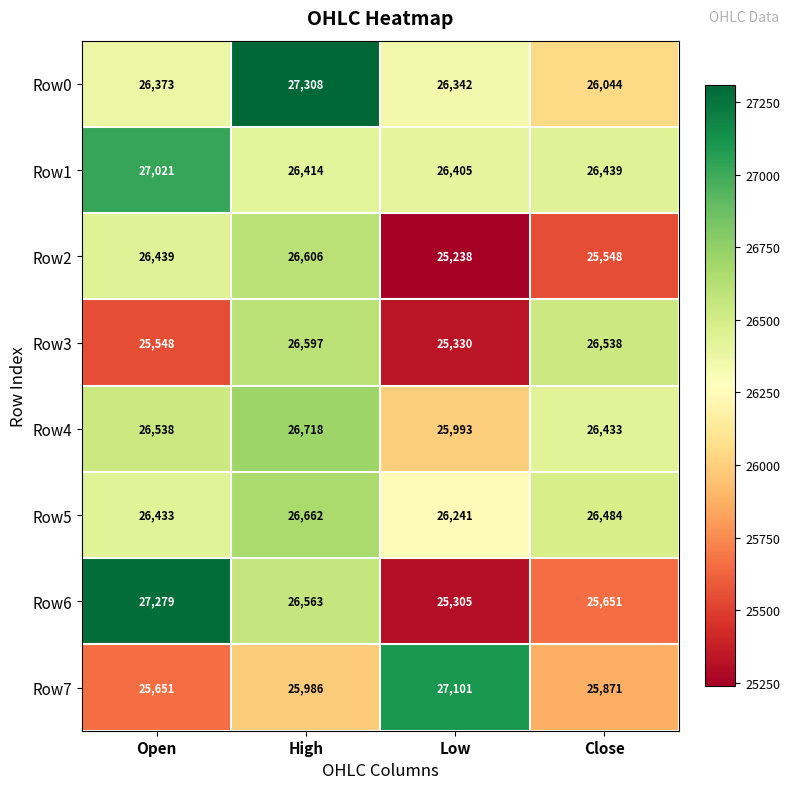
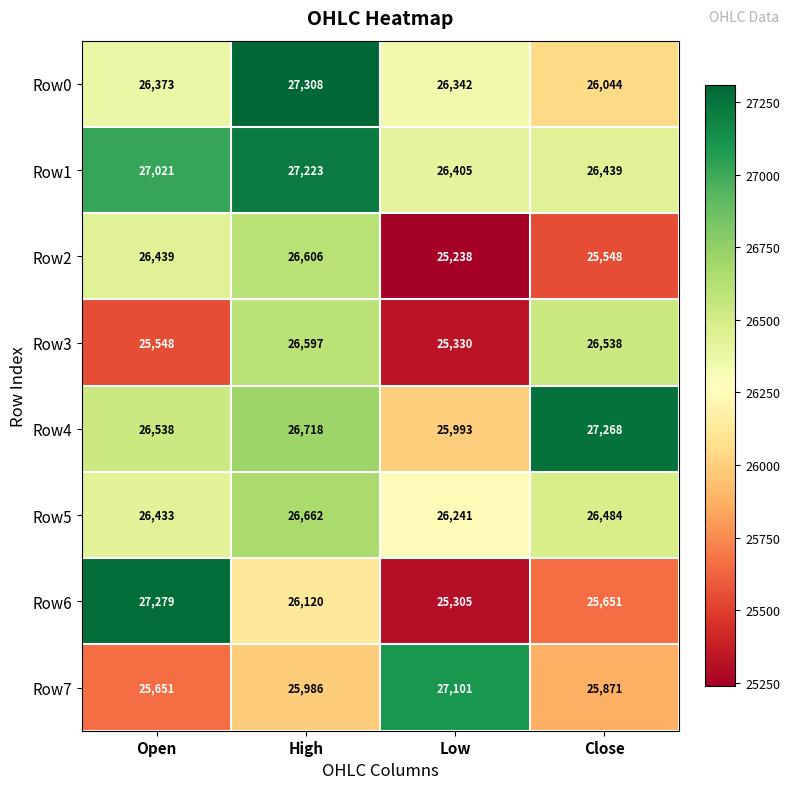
Row1, High: 26,414 -> 27,223
Row4, Close: 26,433 -> 27,268
Row6, High: 26,563 -> 26,120
